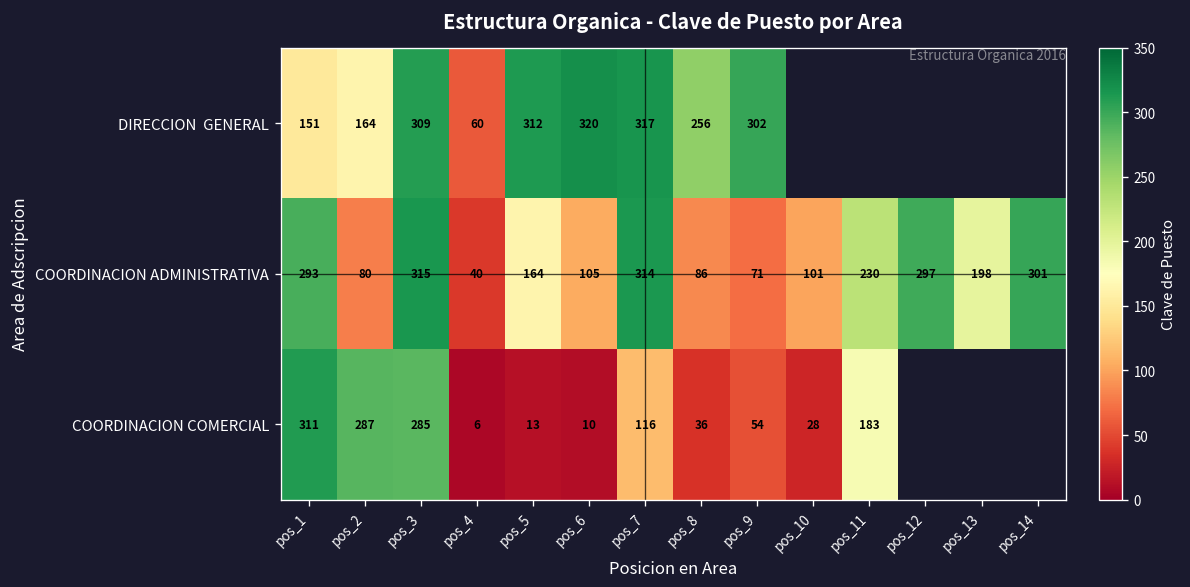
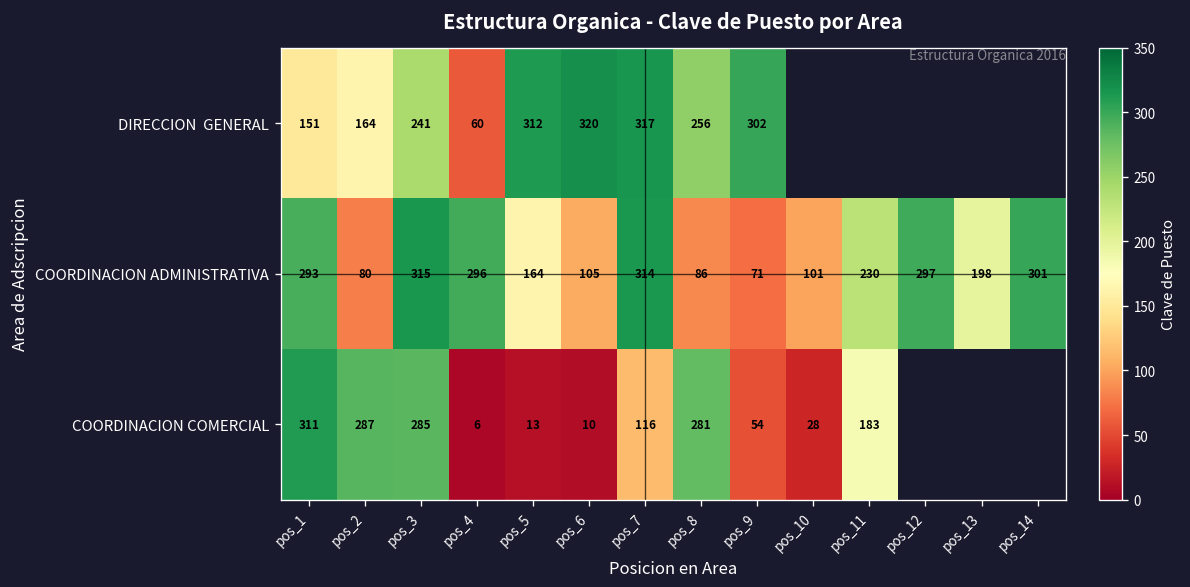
DIRECCION GENERAL, pos_3: 309 -> 241
COORDINACION ADMINISTRATIVA, pos_4: 40 -> 296
COORDINACION COMERCIAL, pos_8: 36 -> 281
